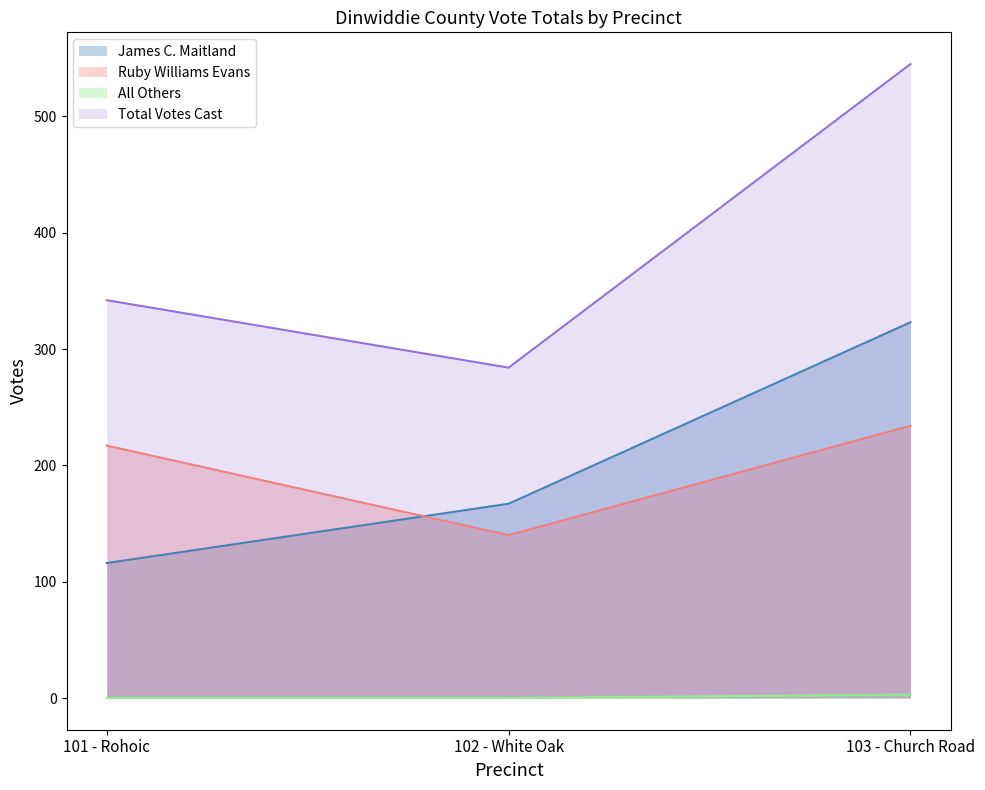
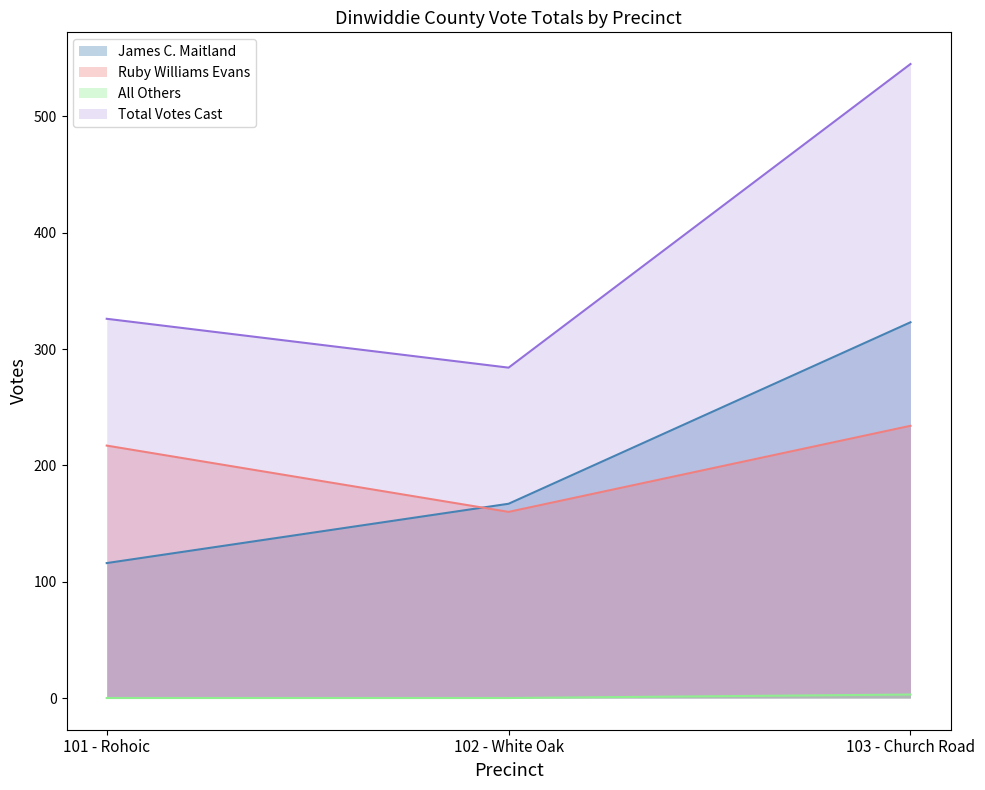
Total Votes Cast, 101 - Rohoic: 342 -> 326
Ruby Williams Evans, 102 - White Oak: 140 -> 160
